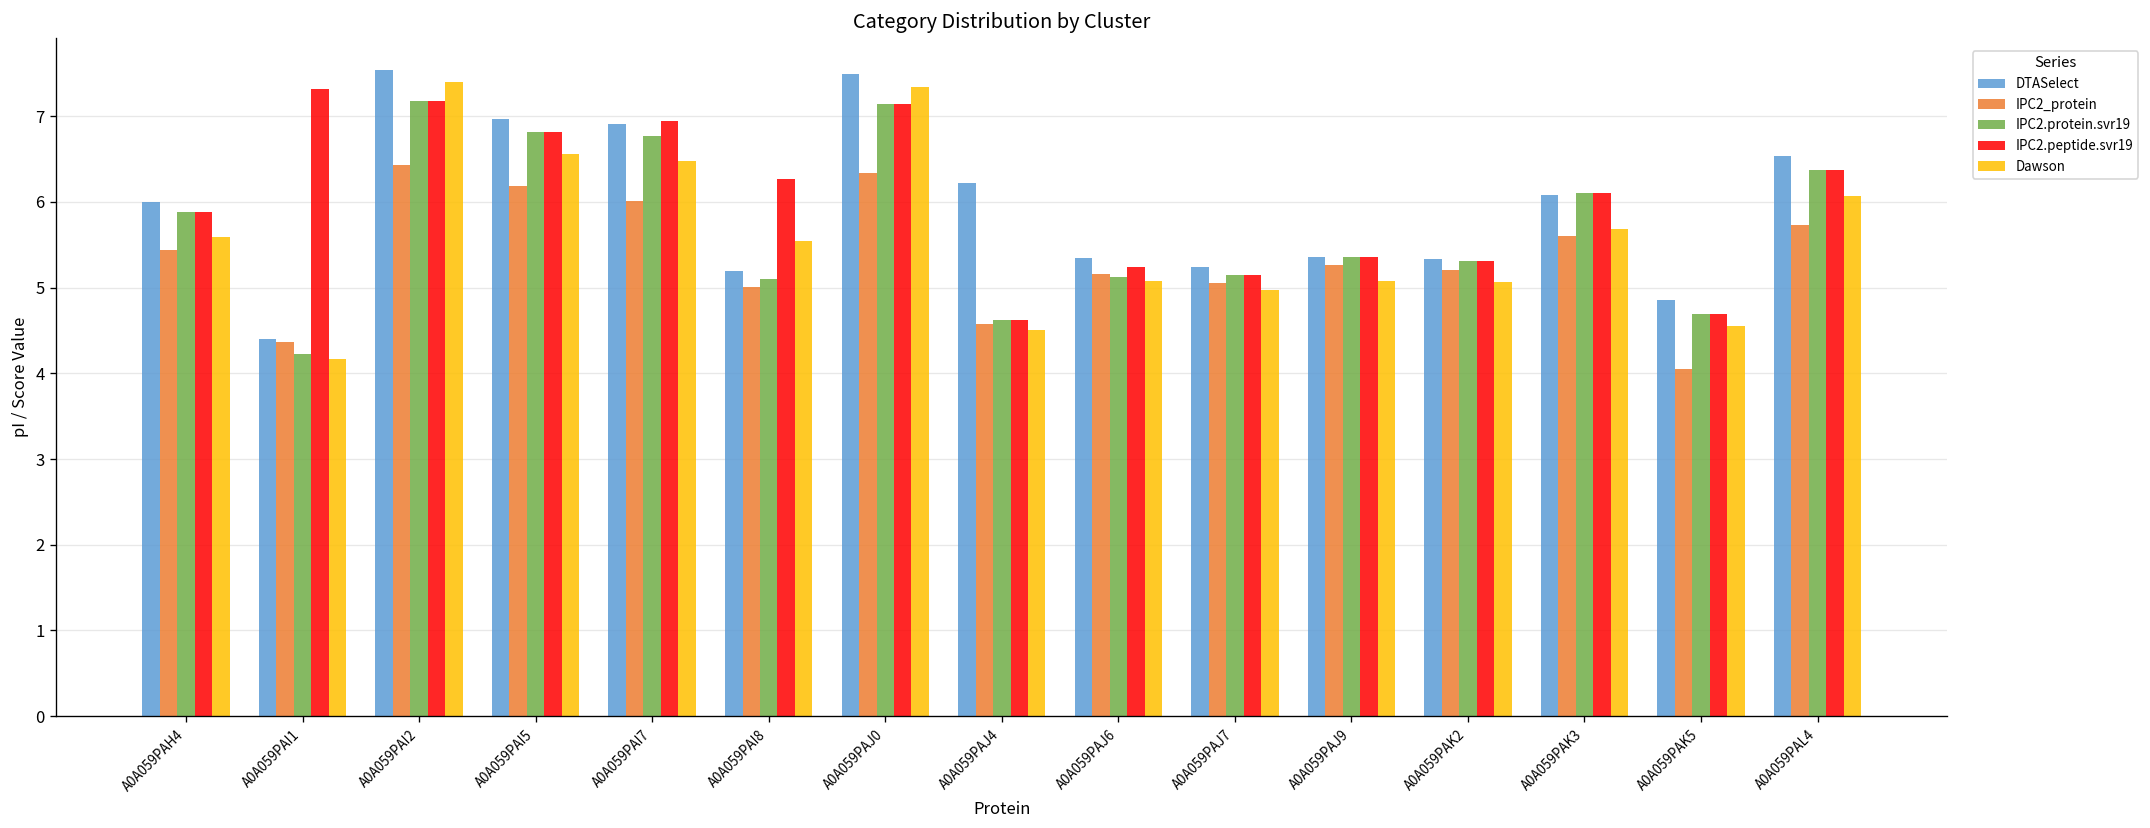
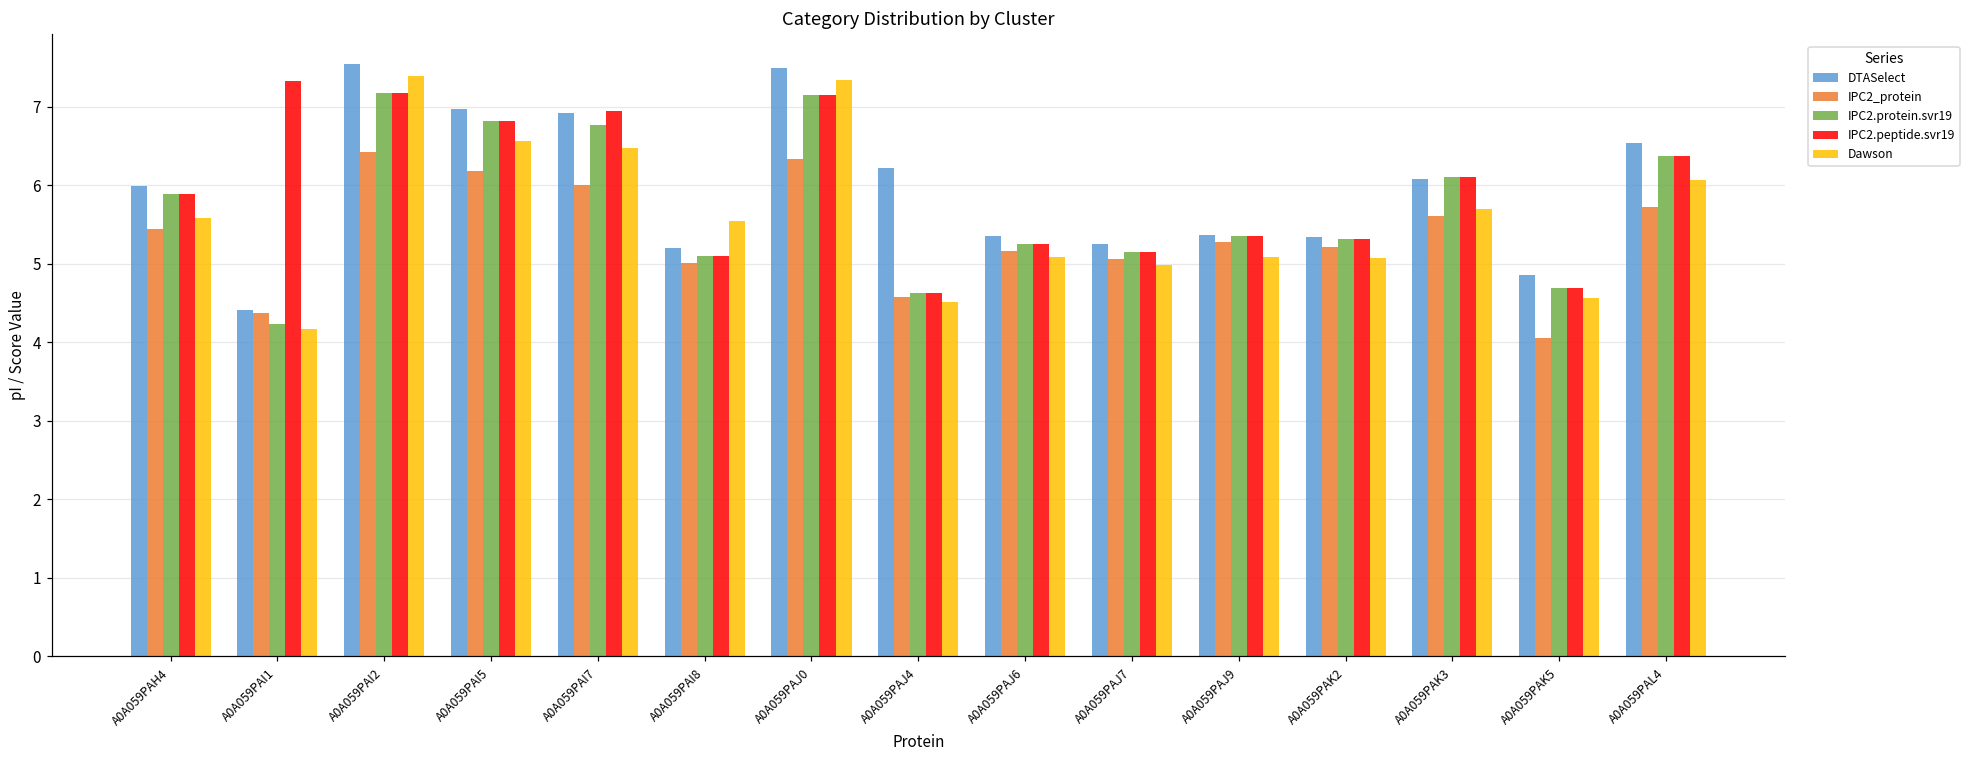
IPC2.peptide.svr19, A0A059PAI8: 6.3 -> 5.1
IPC2.protein.svr19, A0A059PAJ6: 5.1 -> 5.2
